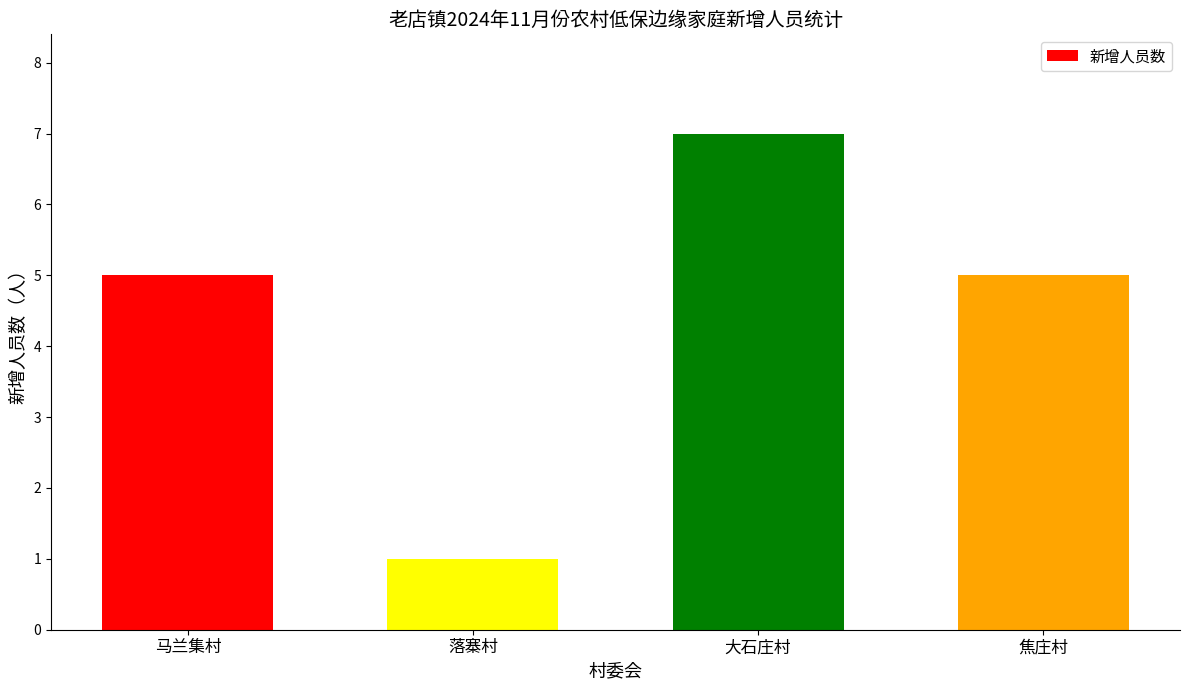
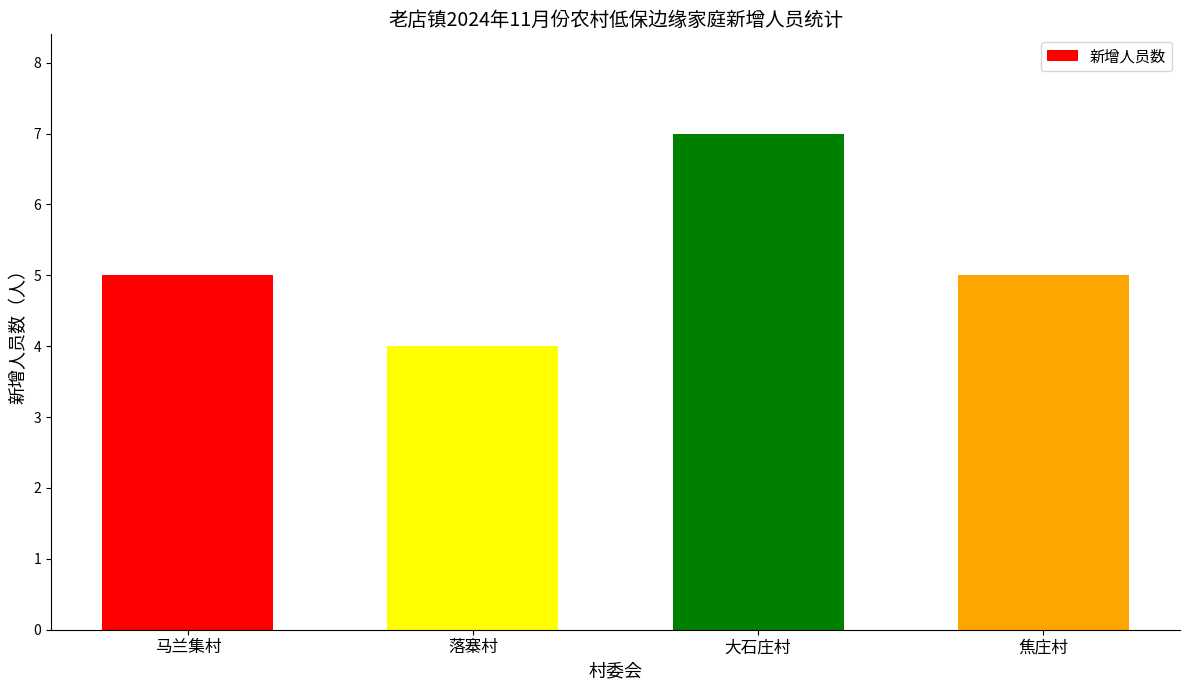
落寨村: 1 -> 4
